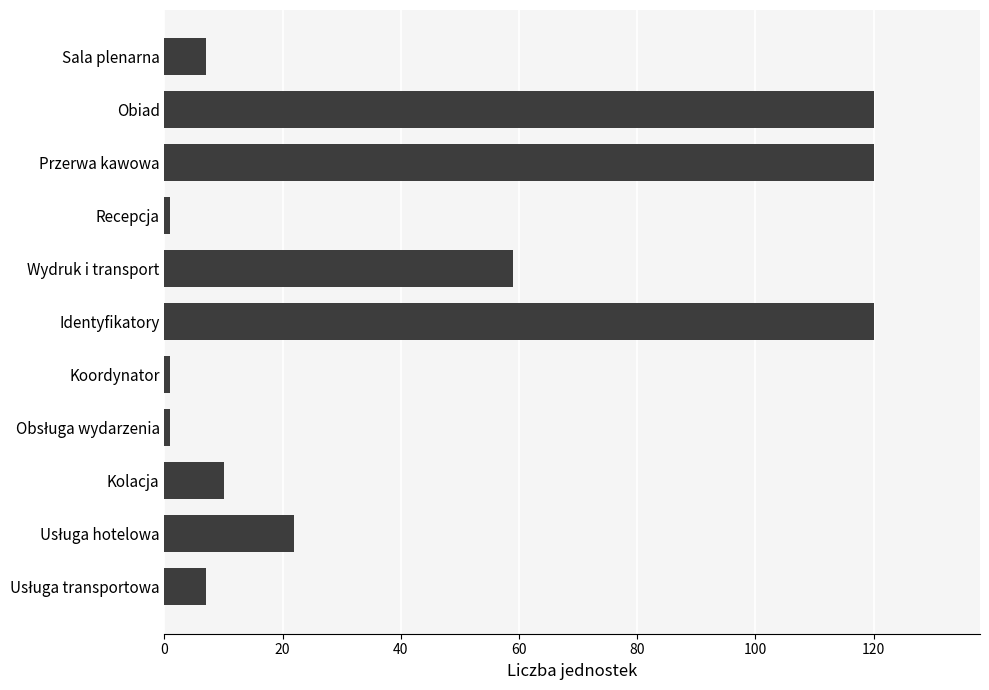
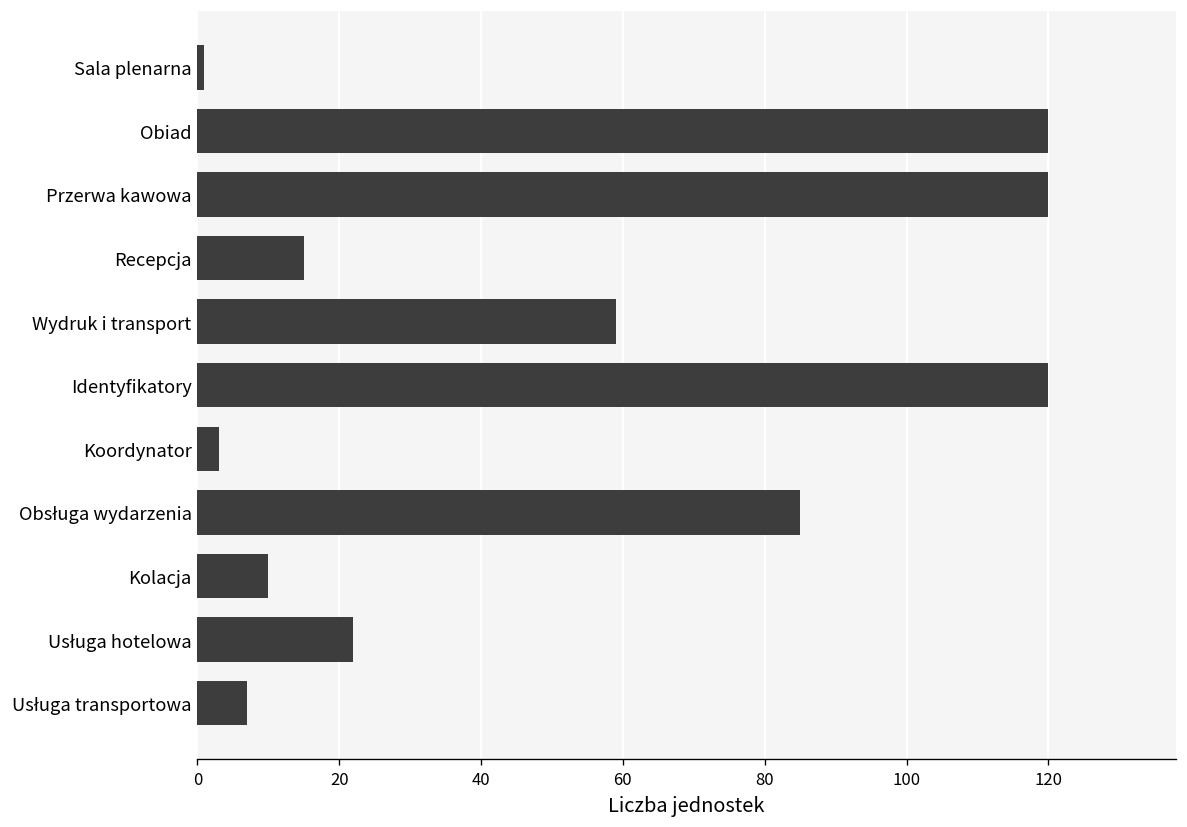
Sala plenarna: 7 -> 1
Recepcja: 1 -> 15
Koordynator: 1 -> 3
Obsługa wydarzenia: 1 -> 85
